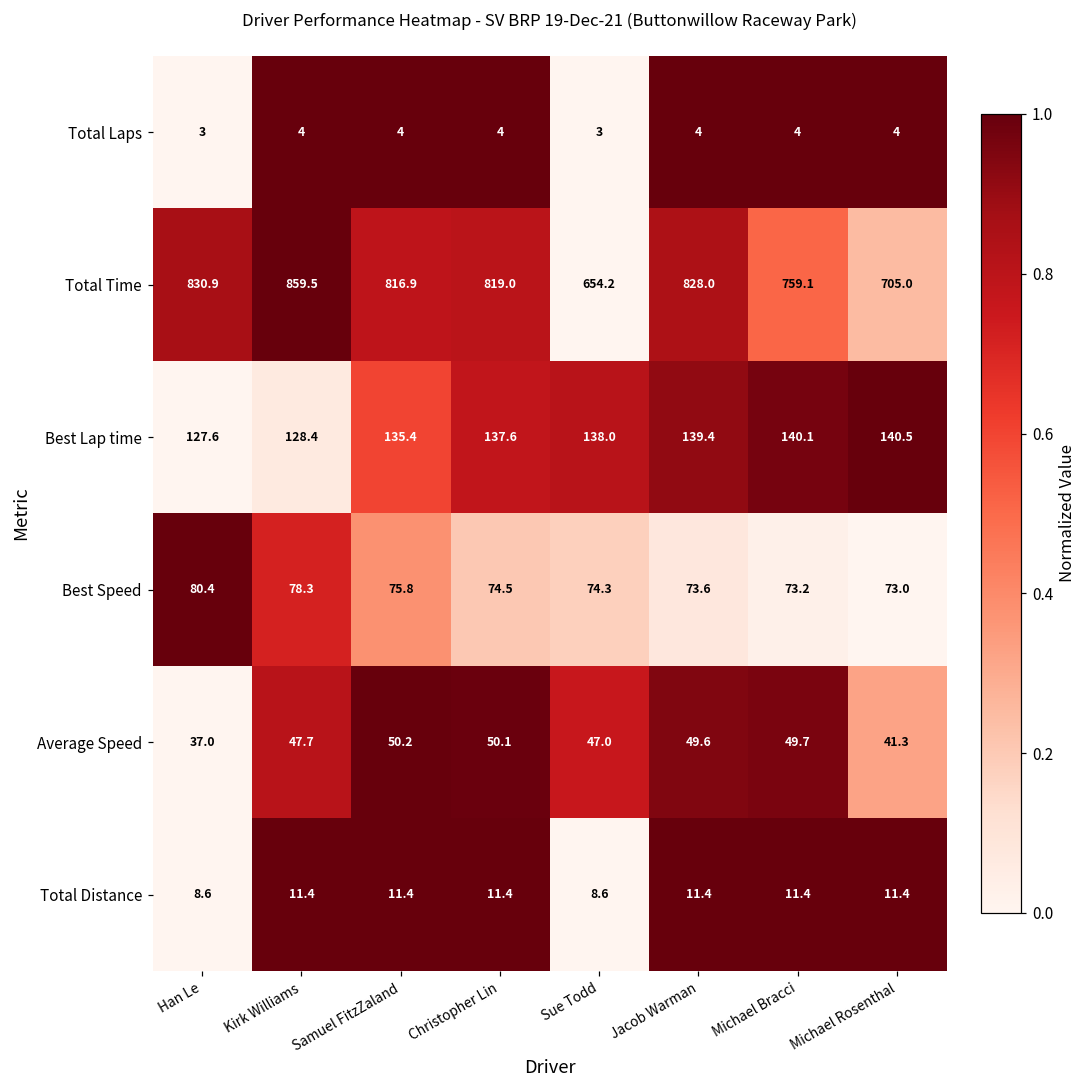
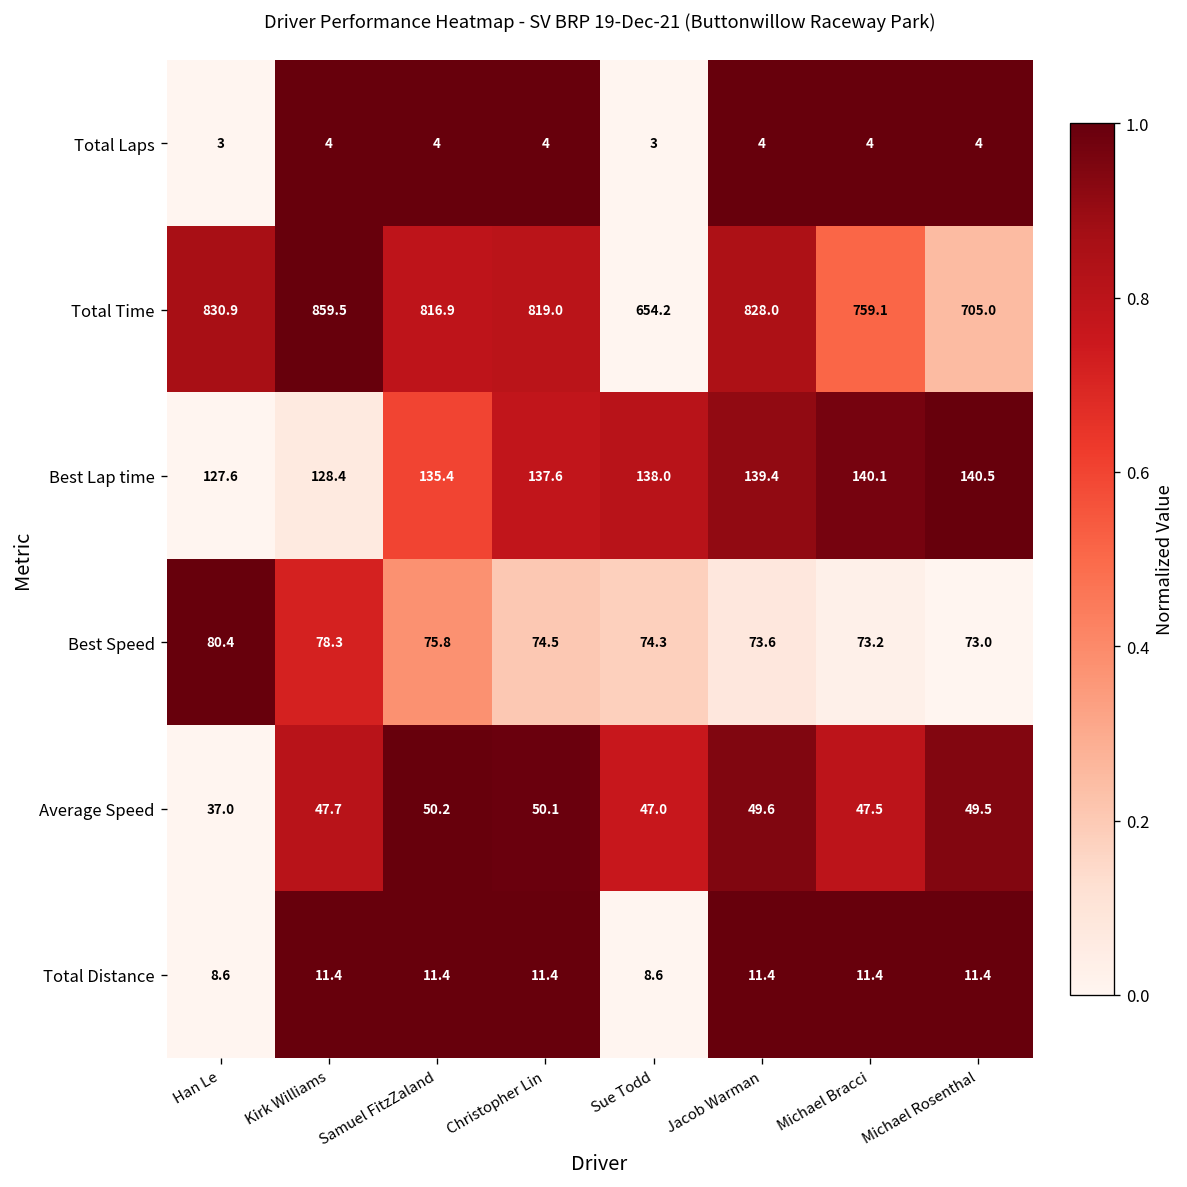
Average Speed, Michael Bracci: 49.7 -> 47.5
Average Speed, Michael Rosenthal: 41.3 -> 49.5
